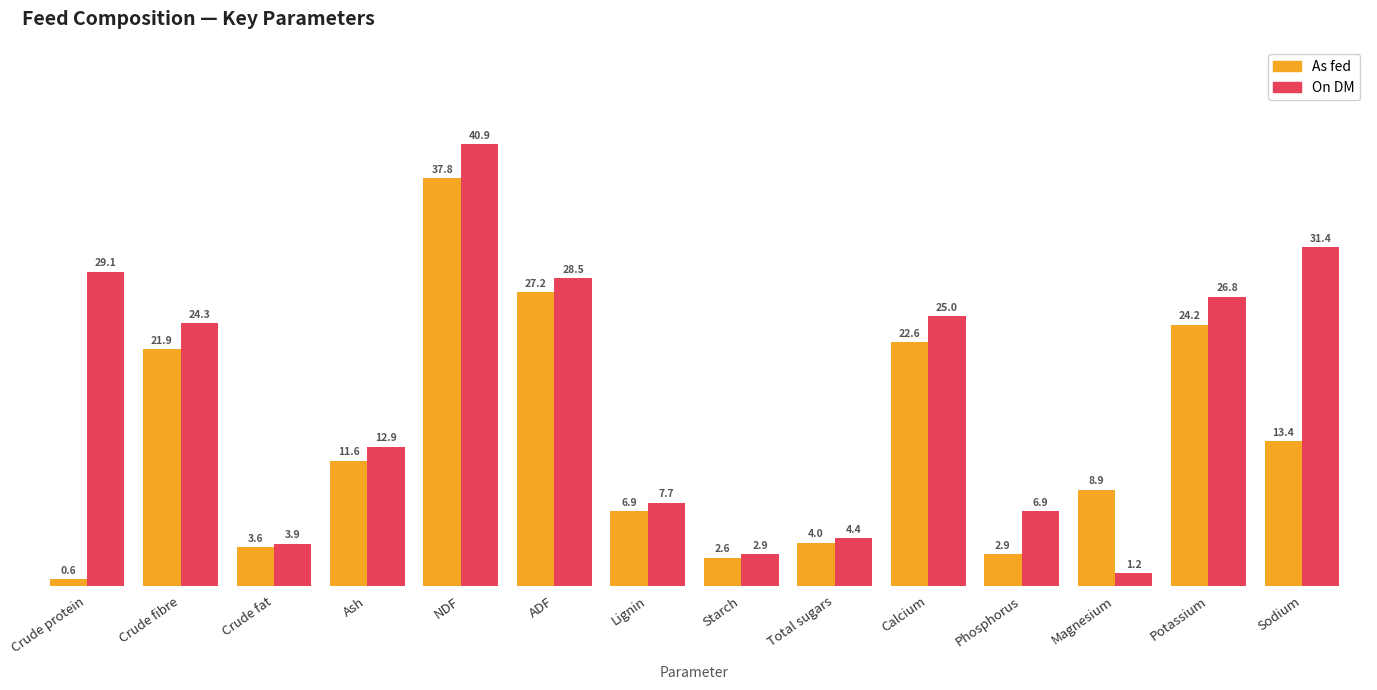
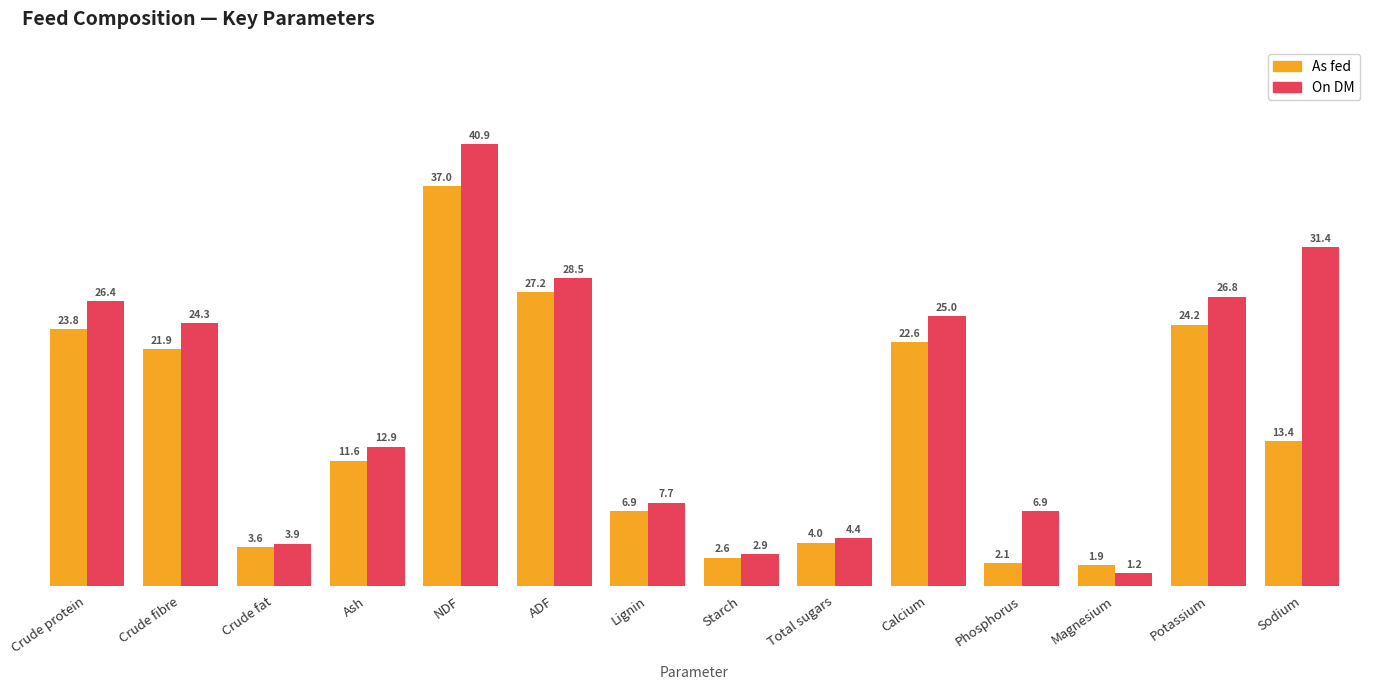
As fed, Crude protein: 0.6 -> 23.8
On DM, Crude protein: 29.1 -> 26.4
As fed, NDF: 37.8 -> 37.0
As fed, Phosphorus: 2.9 -> 2.1
As fed, Magnesium: 8.9 -> 1.9
